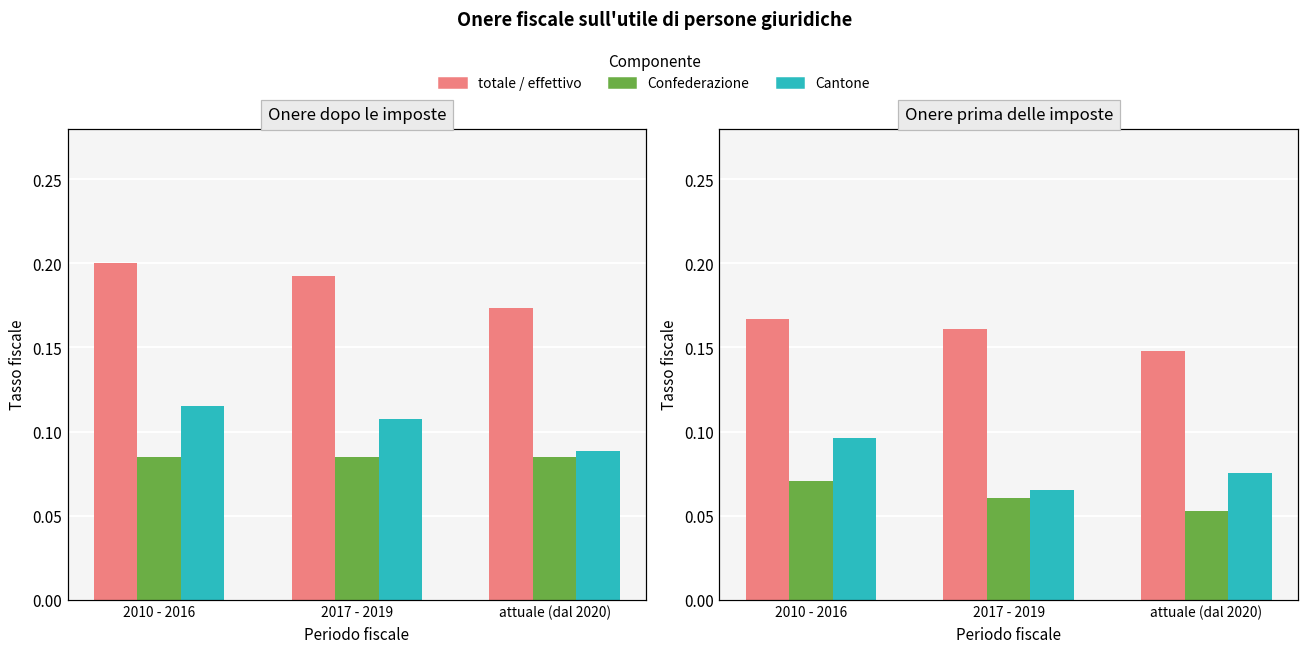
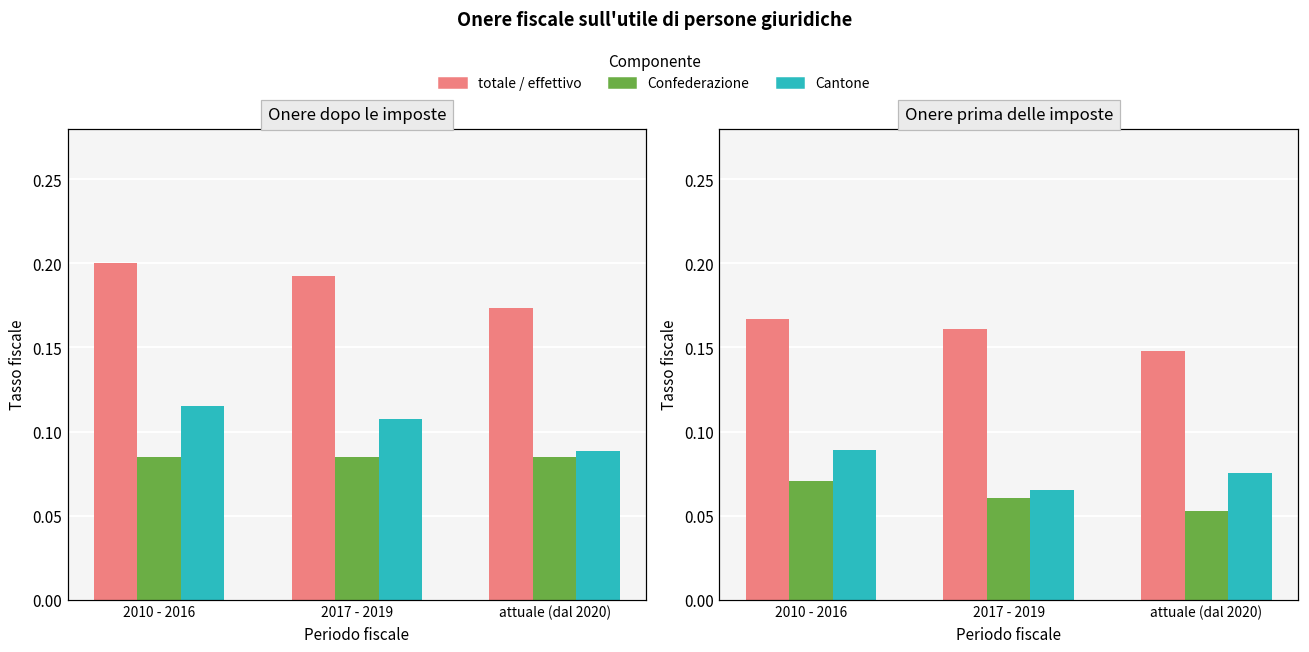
Onere prima delle imposte, Cantone, 2010 - 2016: 0.096 -> 0.089
